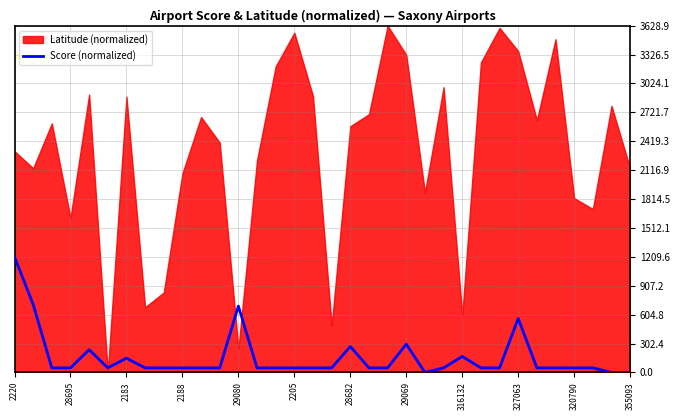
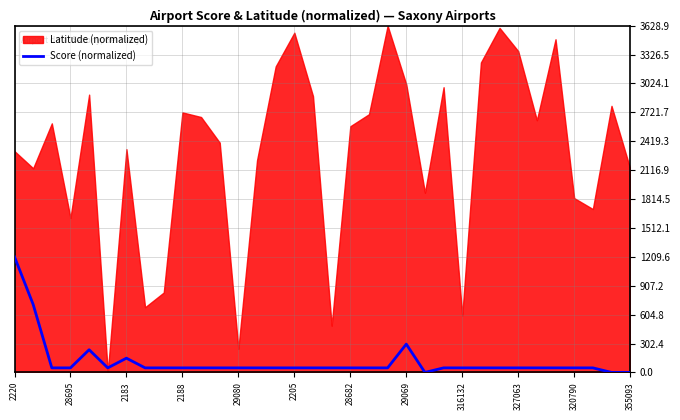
Latitude (normalized), 2183: 2900 -> 2300
Latitude (normalized), 2188: 2100 -> 2700
Score (normalized), 29080: 700 -> 0
Score (normalized), 28682: 300 -> 0
Latitude (normalized), 29069: 3300 -> 3000
Score (normalized), 316132: 200 -> 0
Score (normalized), 327063: 600 -> 0
